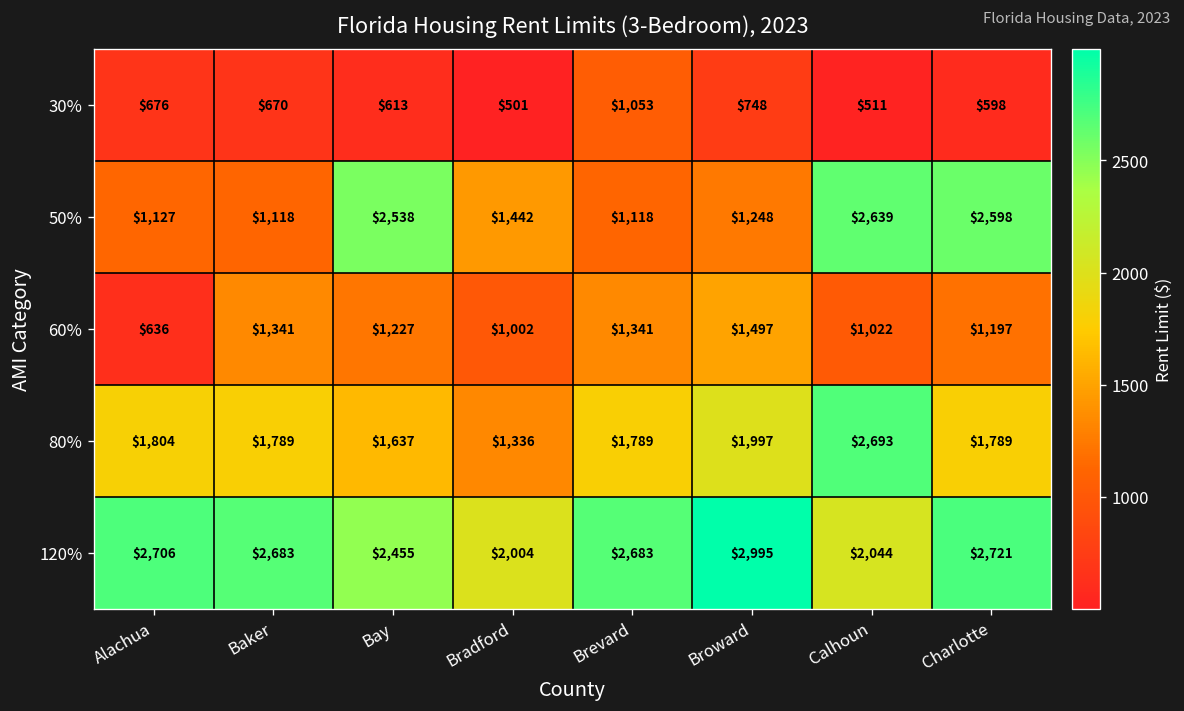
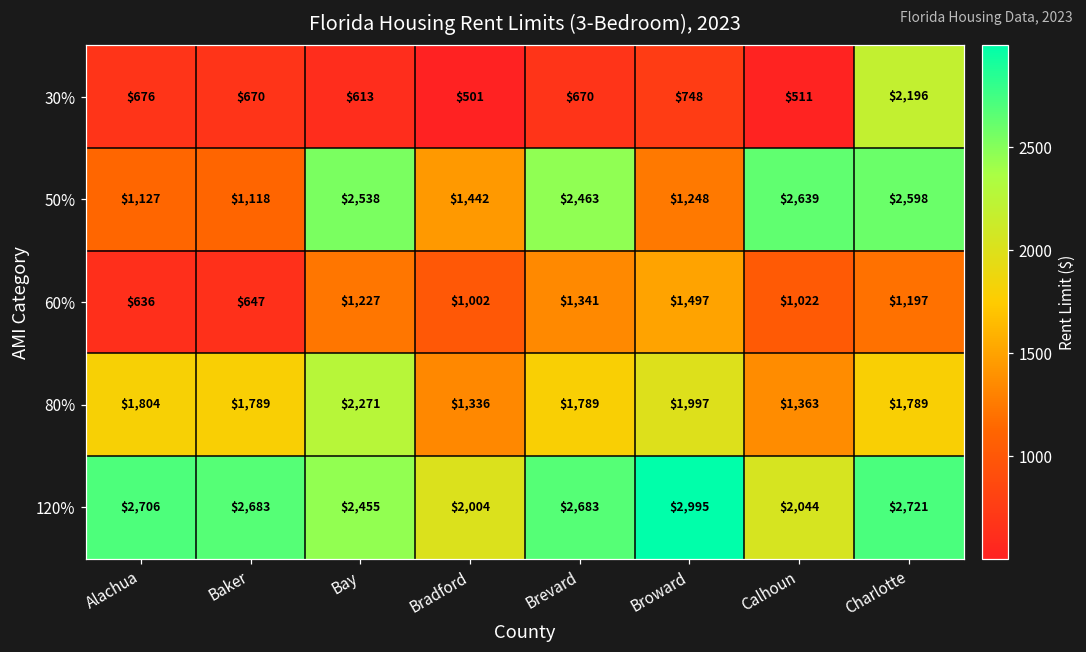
30%, Brevard: $1,053 -> $670
30%, Charlotte: $598 -> $2,196
50%, Brevard: $1,118 -> $2,463
60%, Baker: $1,341 -> $647
80%, Bay: $1,637 -> $2,271
80%, Calhoun: $2,693 -> $1,363
